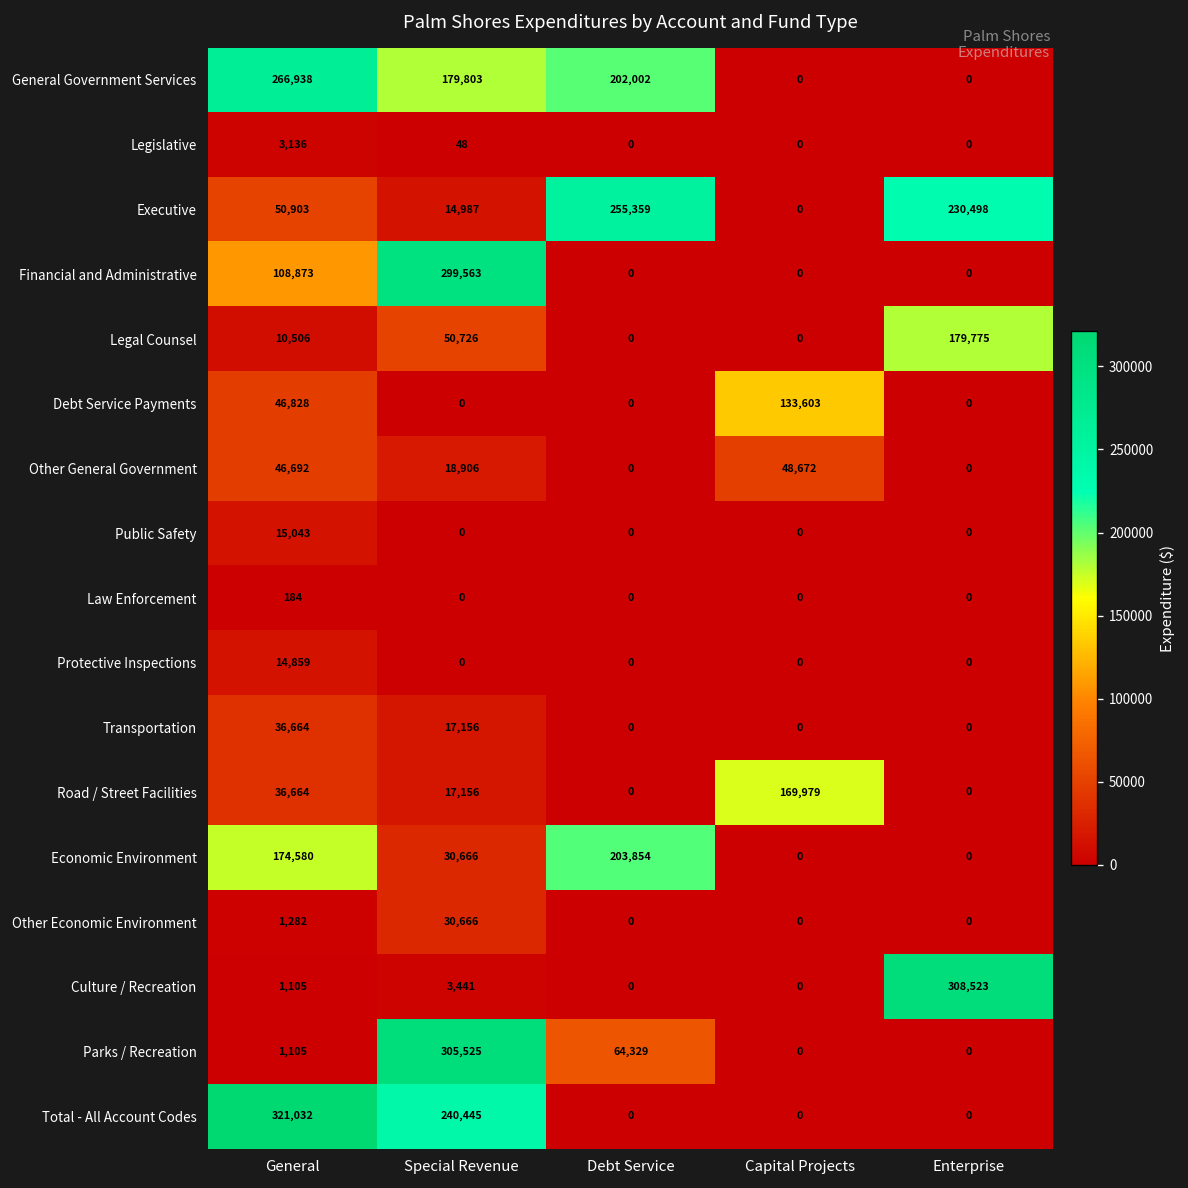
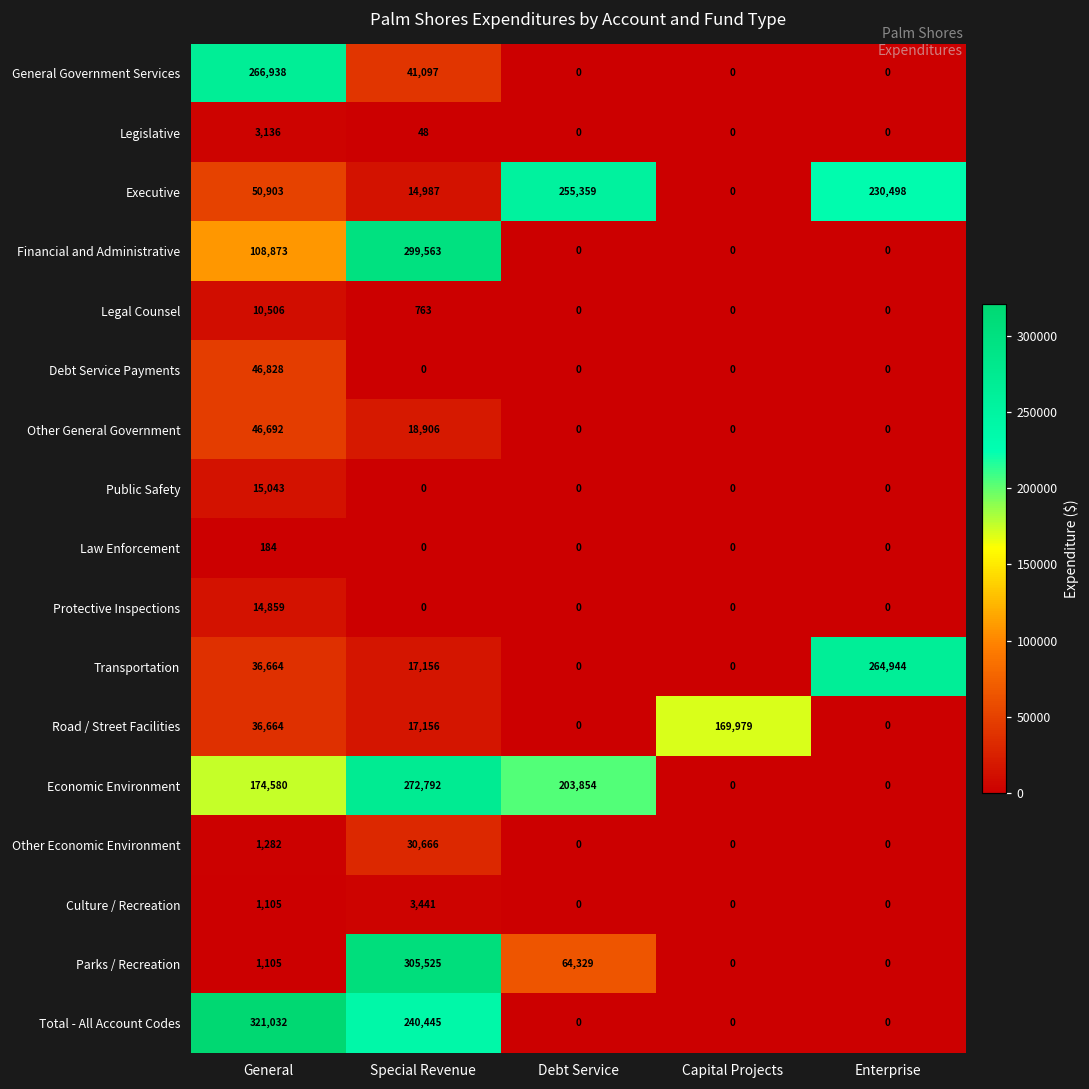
General Government Services, Special Revenue: 179,803 -> 41,097
General Government Services, Debt Service: 202,002 -> 0
Legal Counsel, Special Revenue: 50,726 -> 763
Legal Counsel, Enterprise: 179,775 -> 0
Debt Service Payments, Capital Projects: 133,603 -> 0
Other General Government, Capital Projects: 48,672 -> 0
Transportation, Enterprise: 0 -> 264,944
Economic Environment, Special Revenue: 30,666 -> 272,792
Culture / Recreation, Enterprise: 308,523 -> 0
